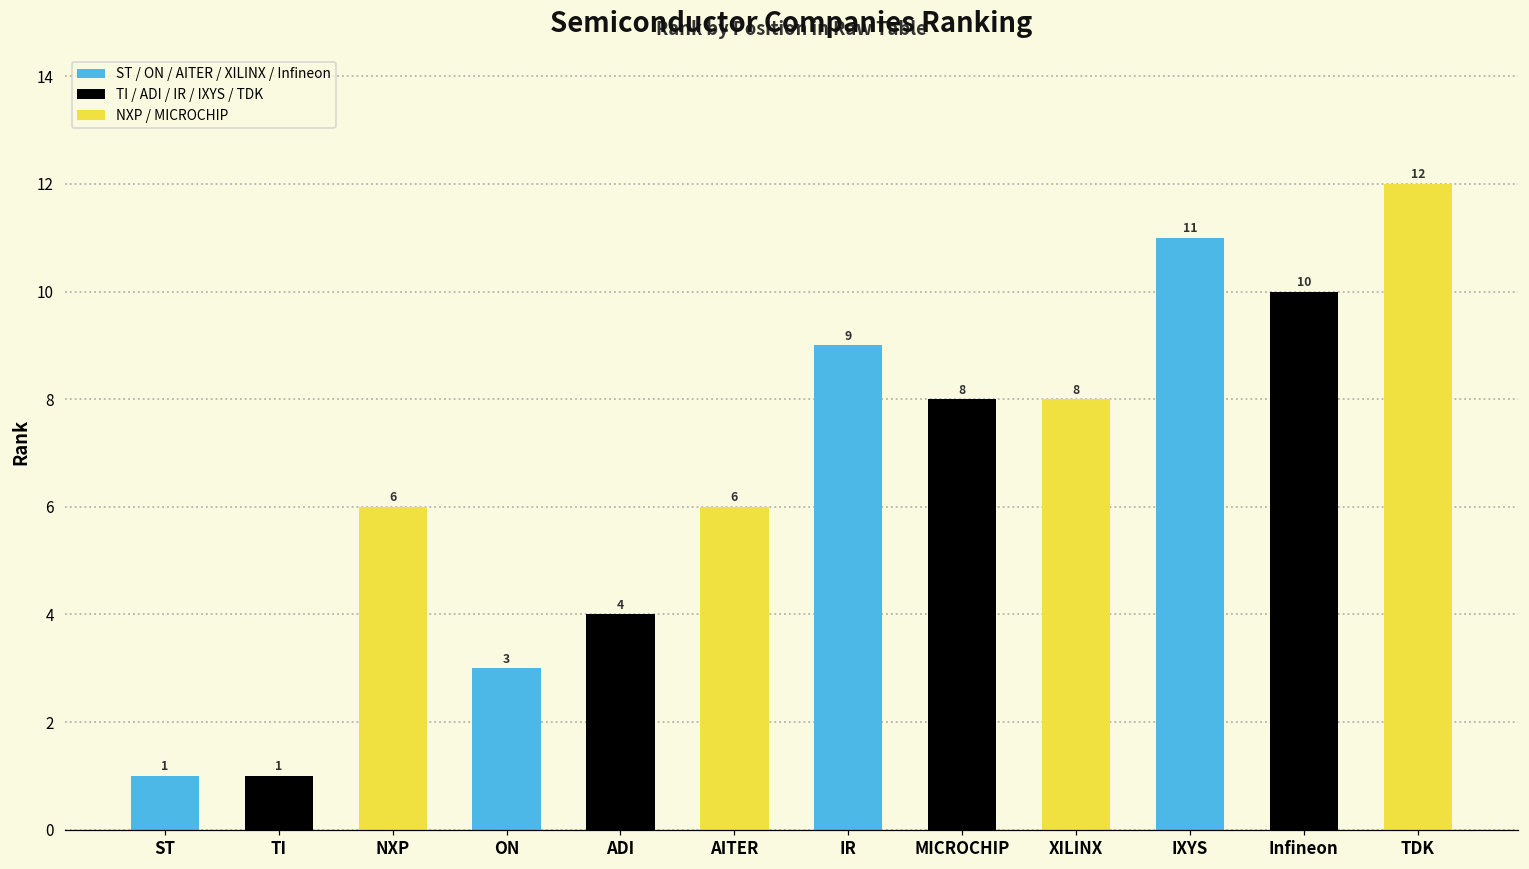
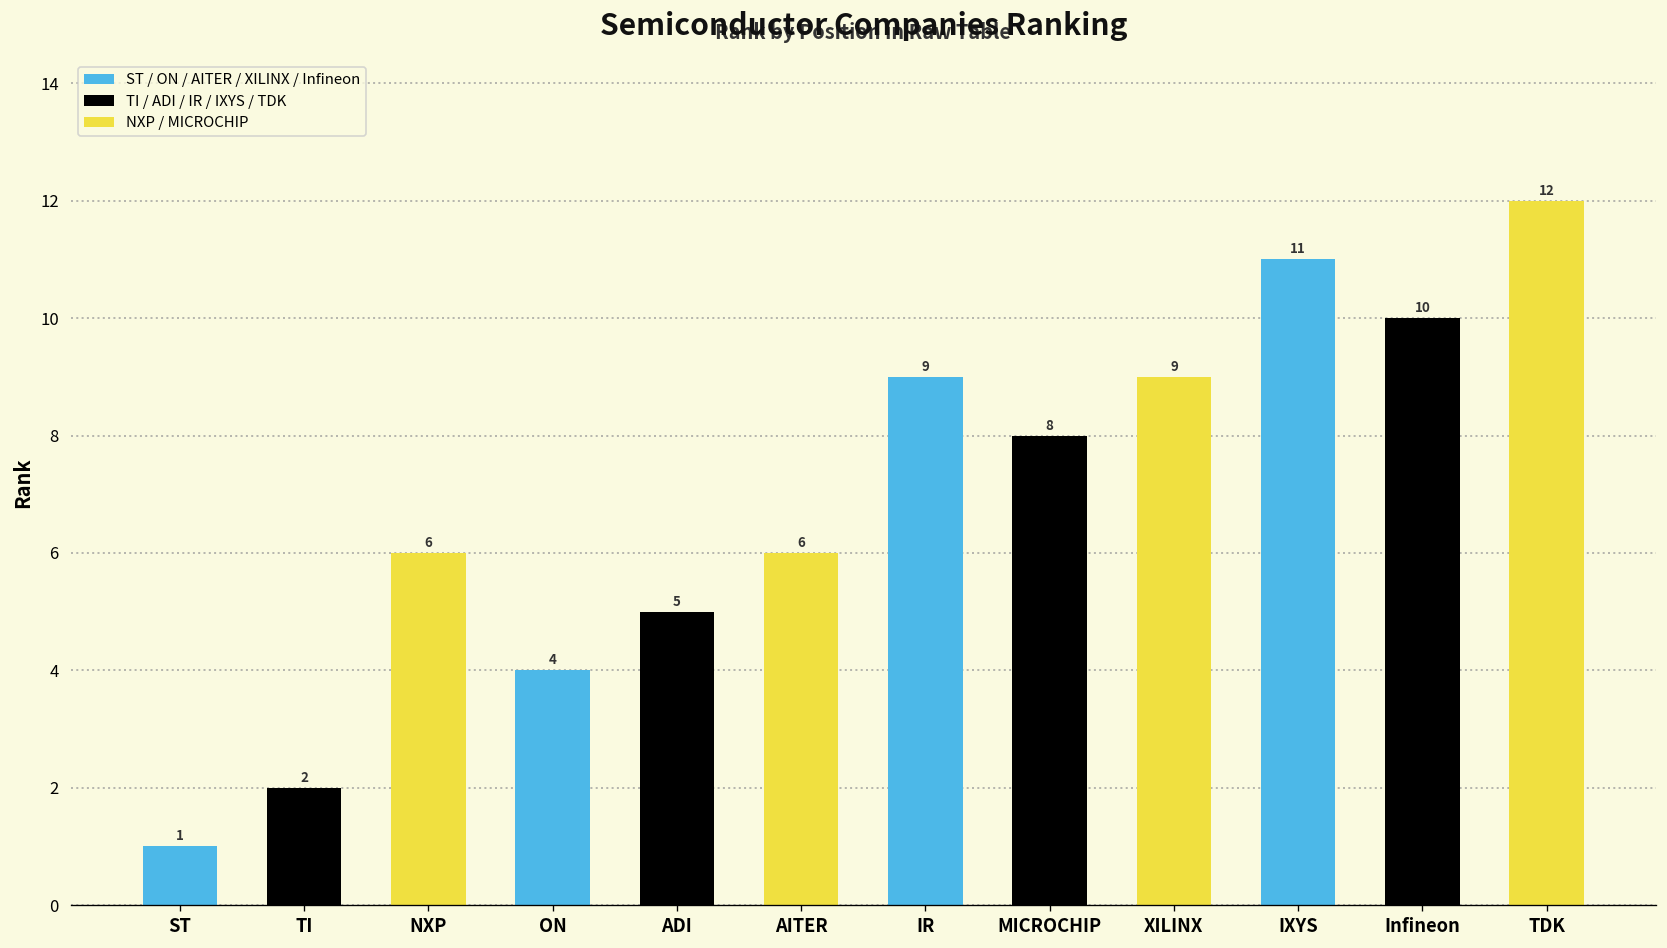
TI: 1 -> 2
ON: 3 -> 4
ADI: 4 -> 5
XILINX: 8 -> 9
